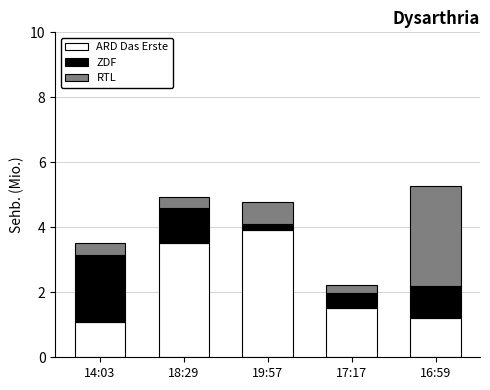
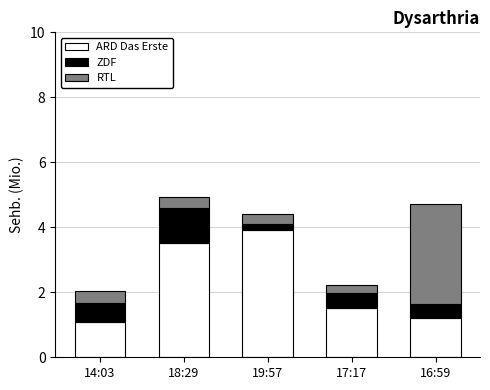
ZDF, 14:03: 2.1 -> 0.6
RTL, 19:57: 0.7 -> 0.3
ZDF, 16:59: 1.0 -> 0.4
